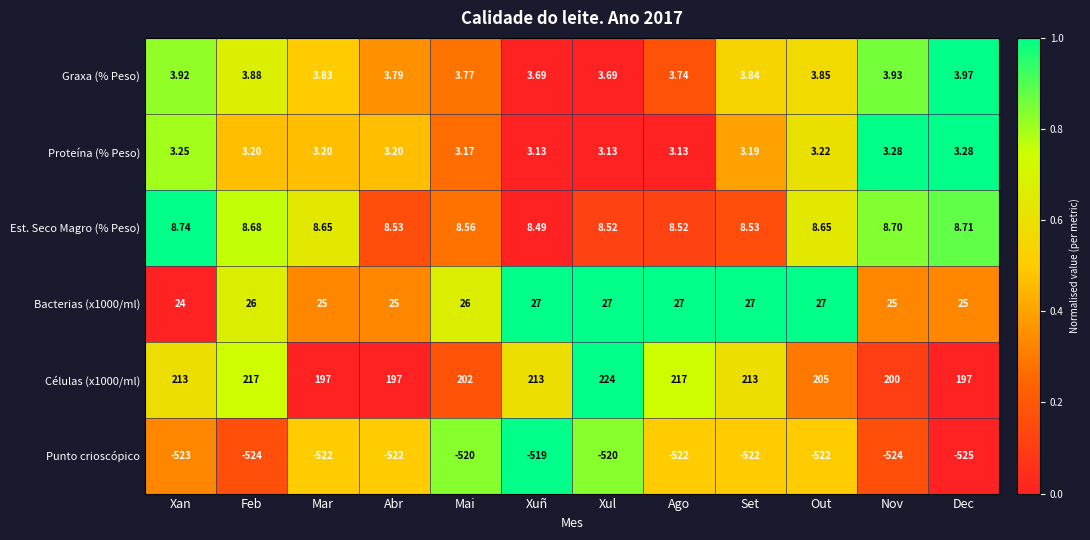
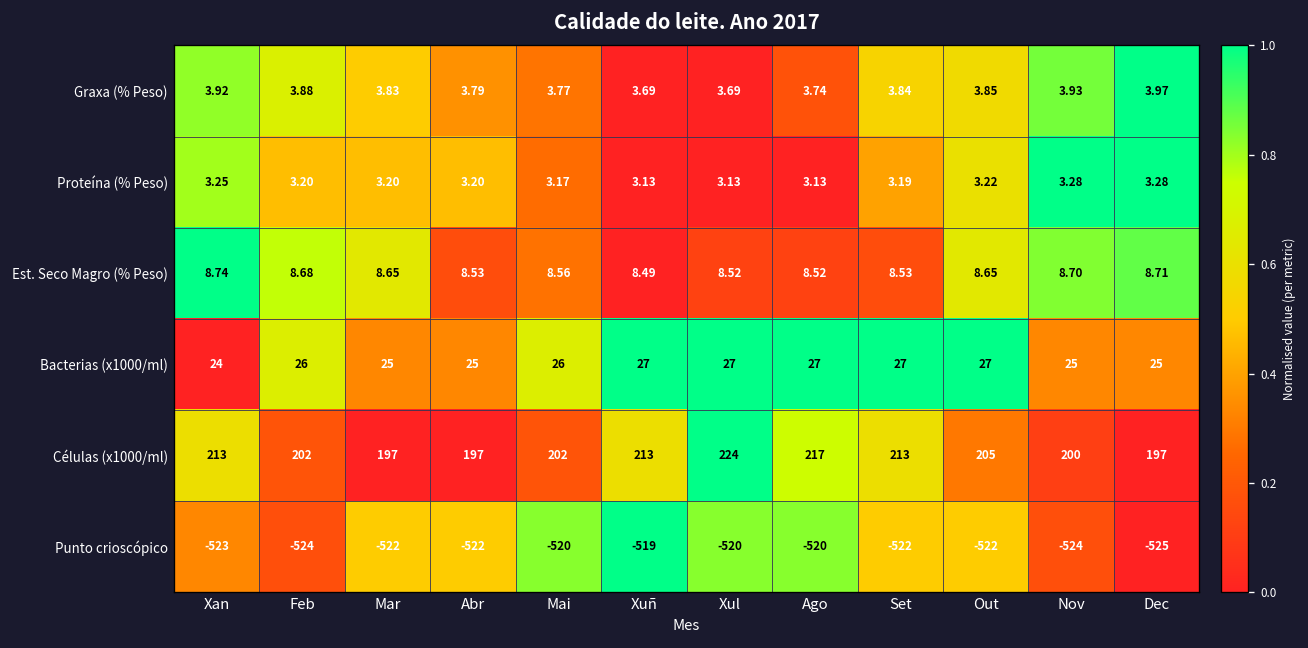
Células (x1000/ml), Feb: 217 -> 202
Punto crioscópico, Ago: -522 -> -520
